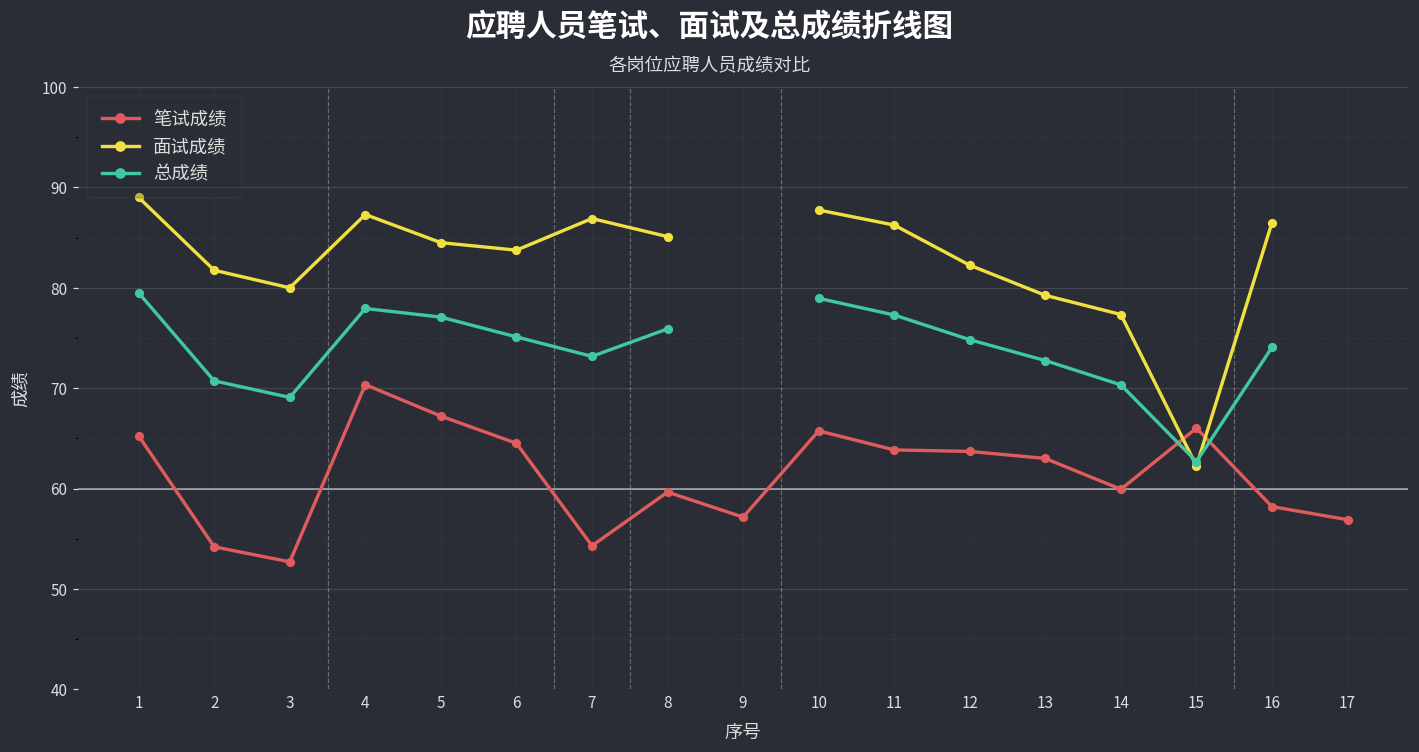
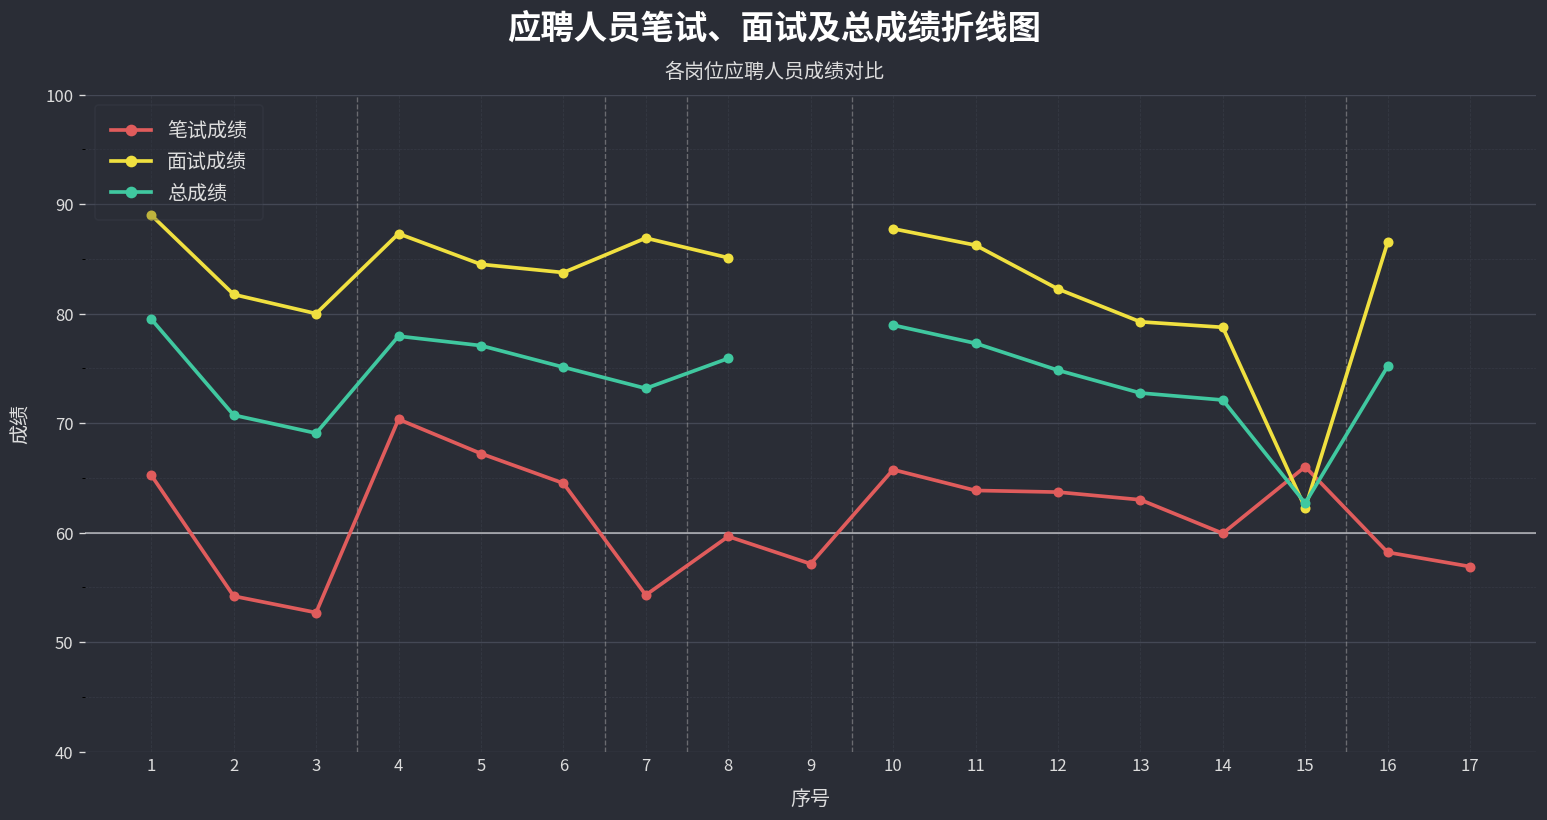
面试成绩, 14: 77 -> 79
总成绩, 14: 70 -> 72
总成绩, 16: 74 -> 75
